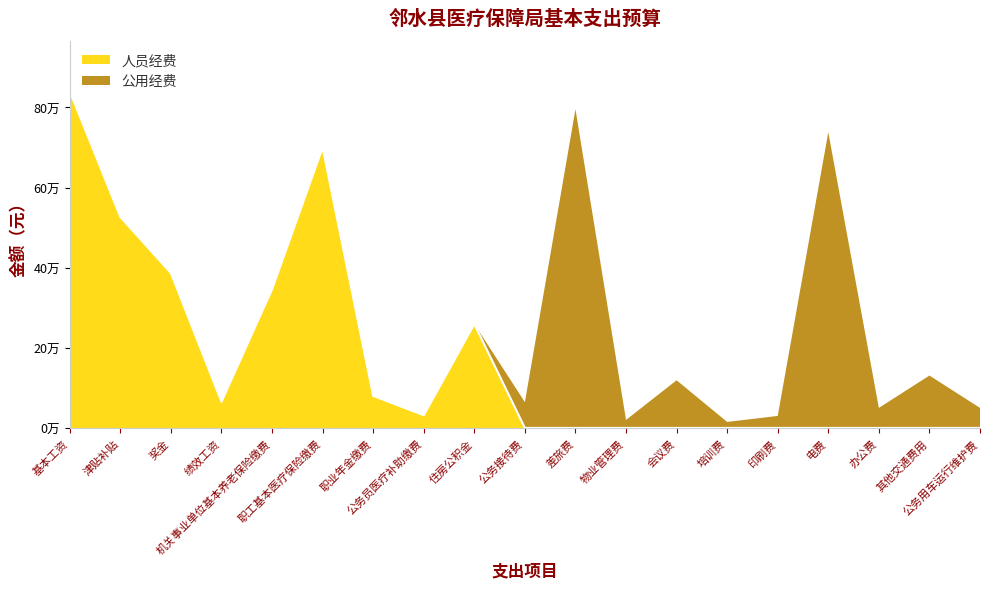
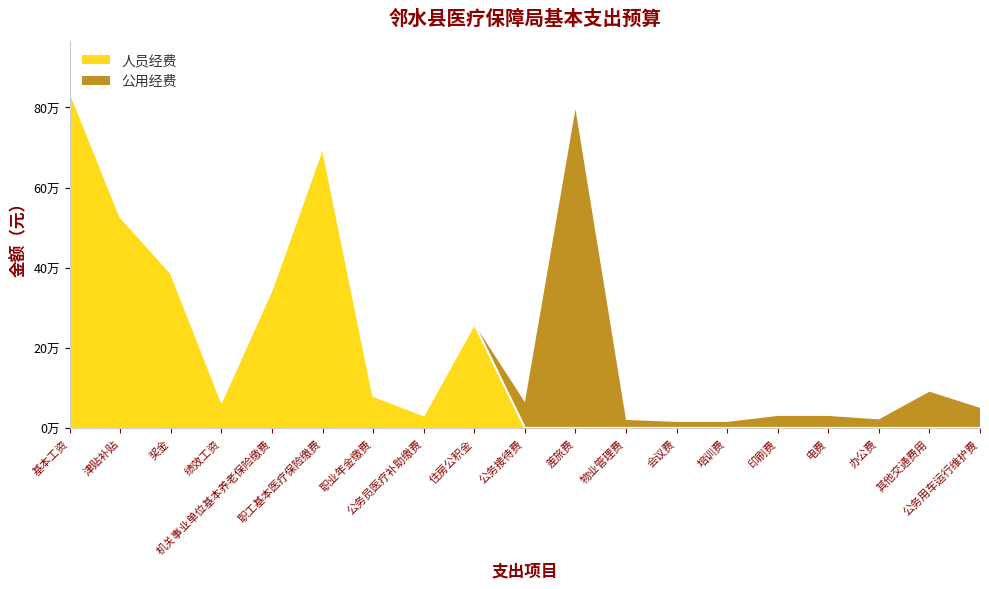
公用经费, 会议费: 12万 -> 2万
公用经费, 电费: 74万 -> 3万
公用经费, 办公费: 5万 -> 2万
公用经费, 其他交通费用: 13万 -> 9万
